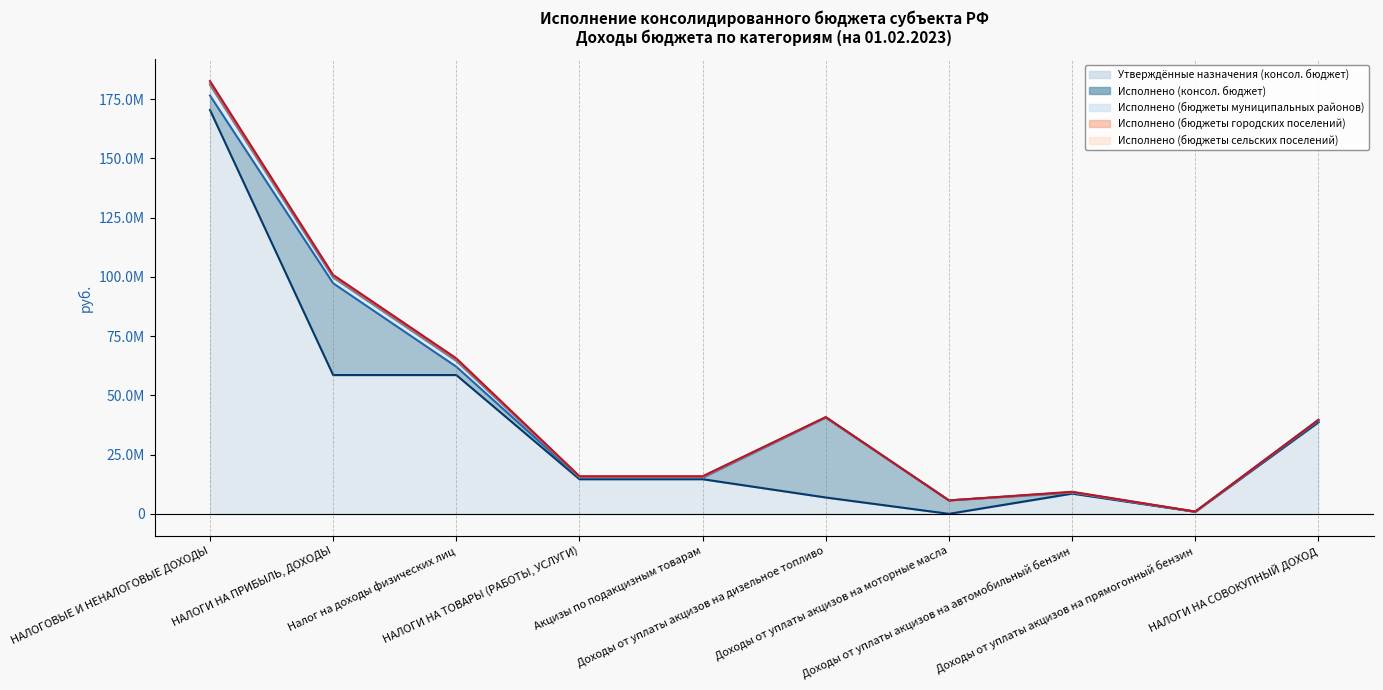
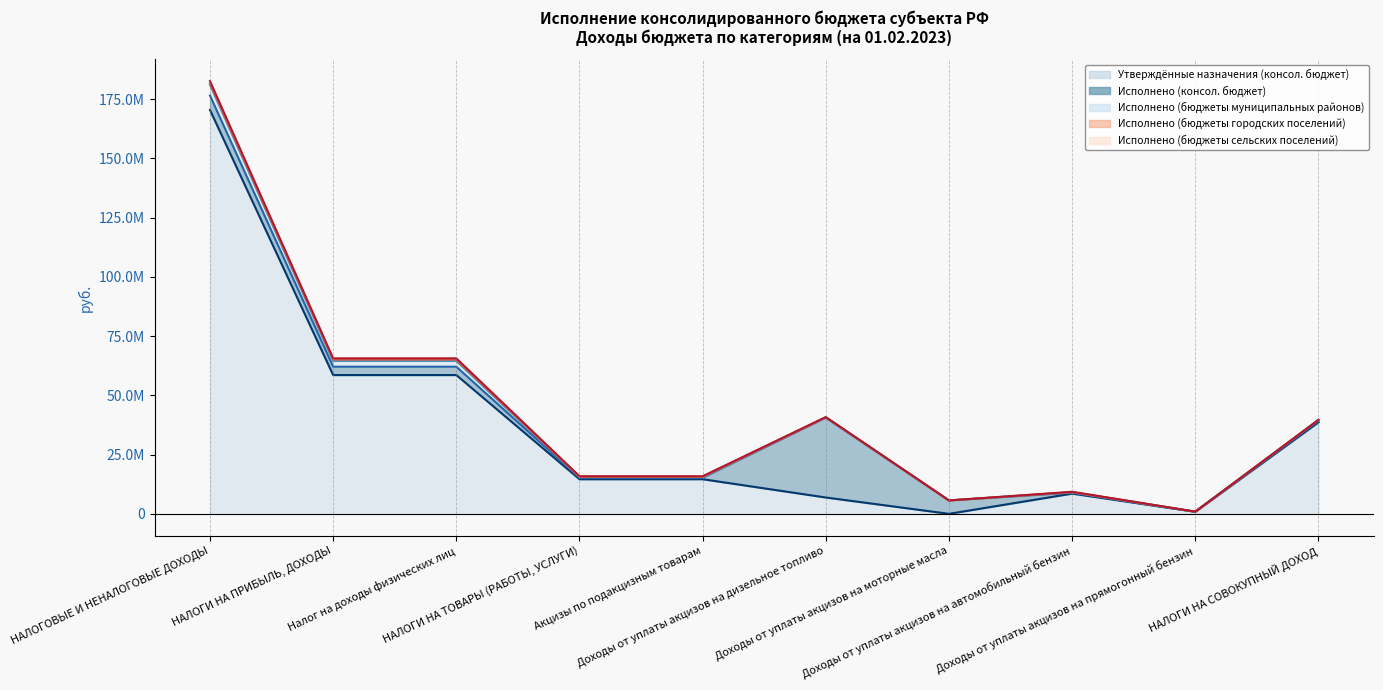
Исполнено (консол. бюджет), НАЛОГИ НА ПРИБЫЛЬ, ДОХОДЫ: 39000000 -> 4000000
